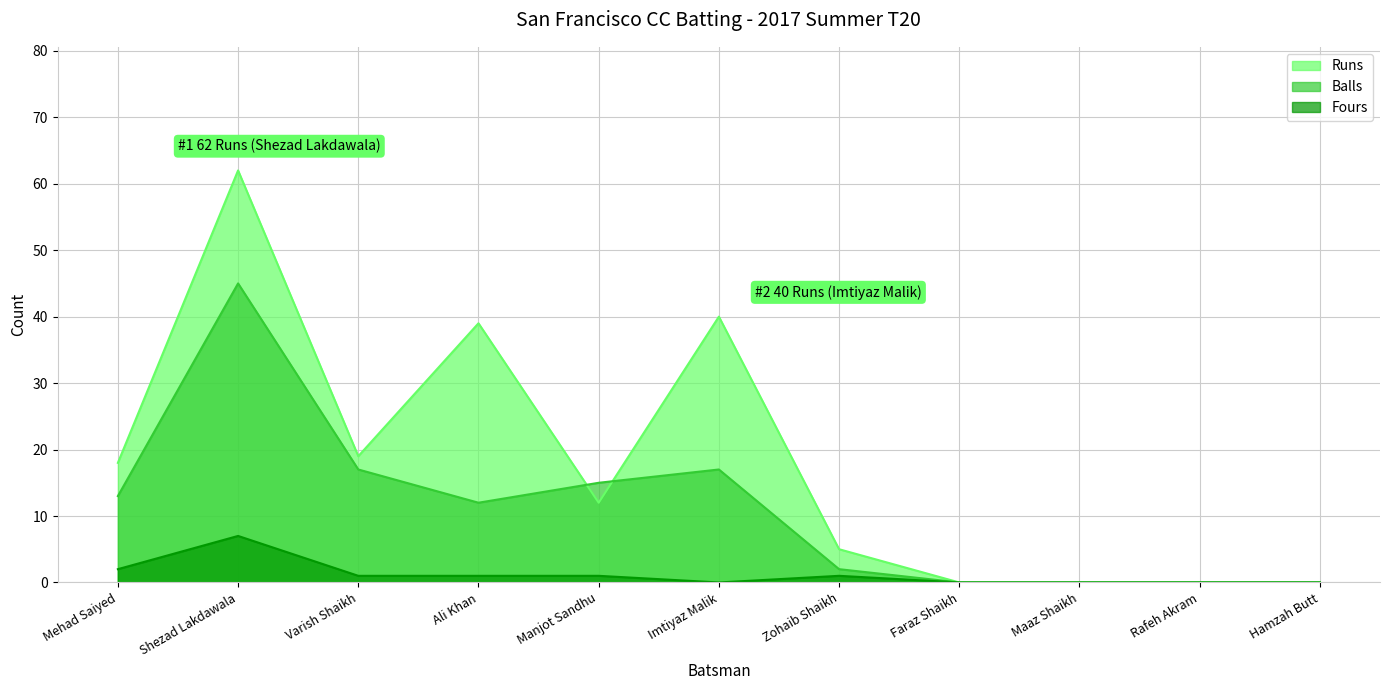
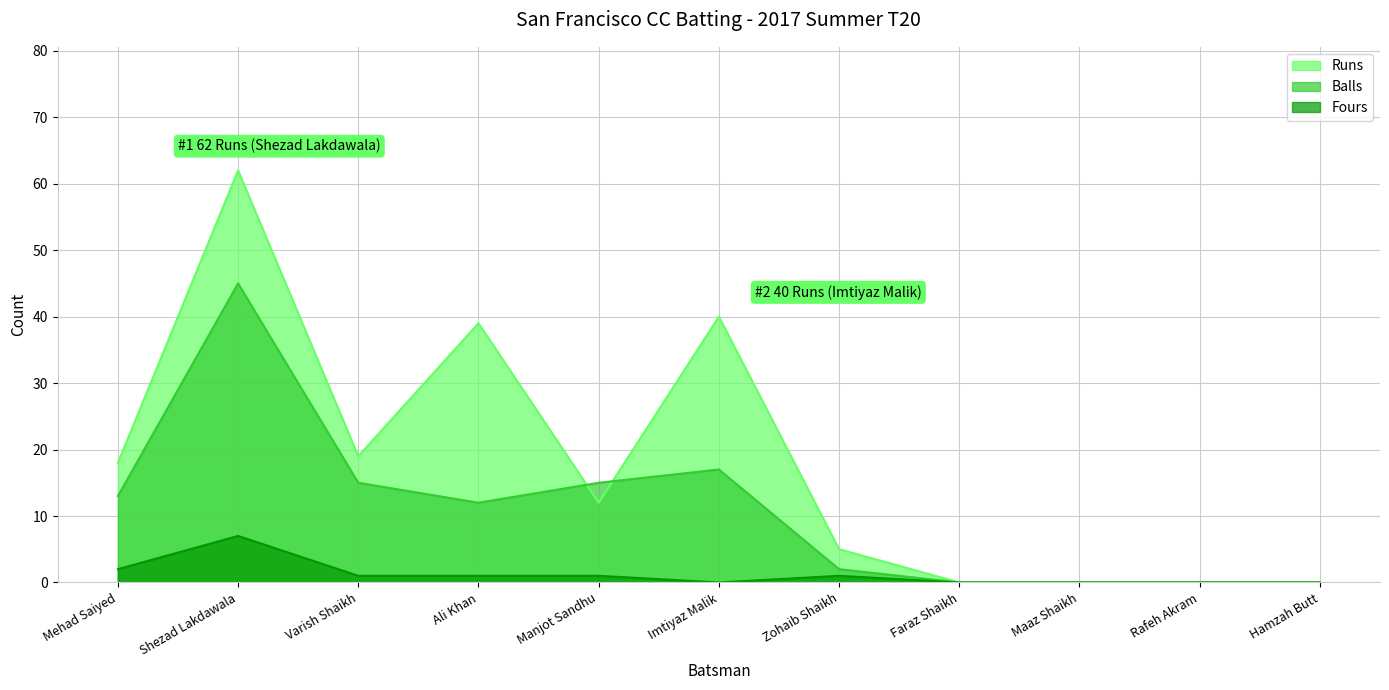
Balls, Varish Shaikh: 17 -> 15
